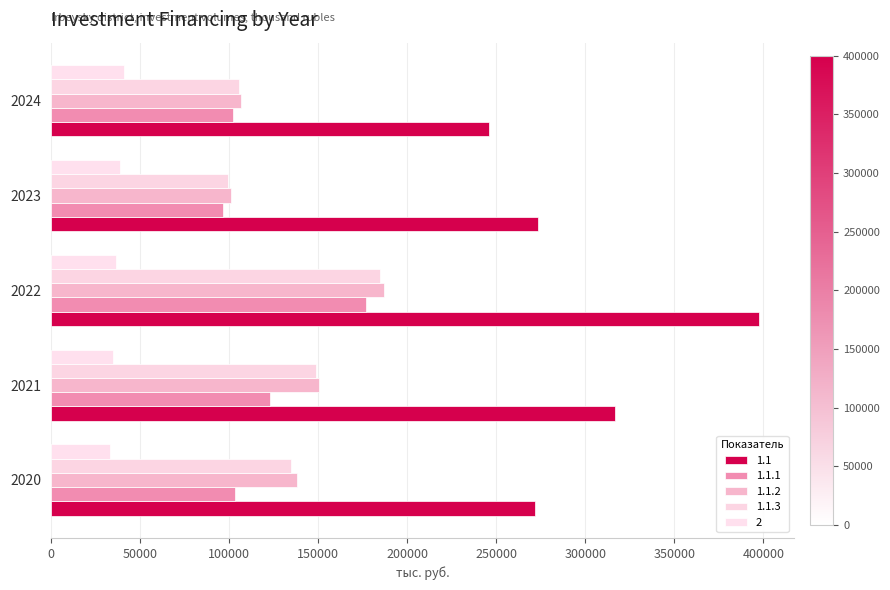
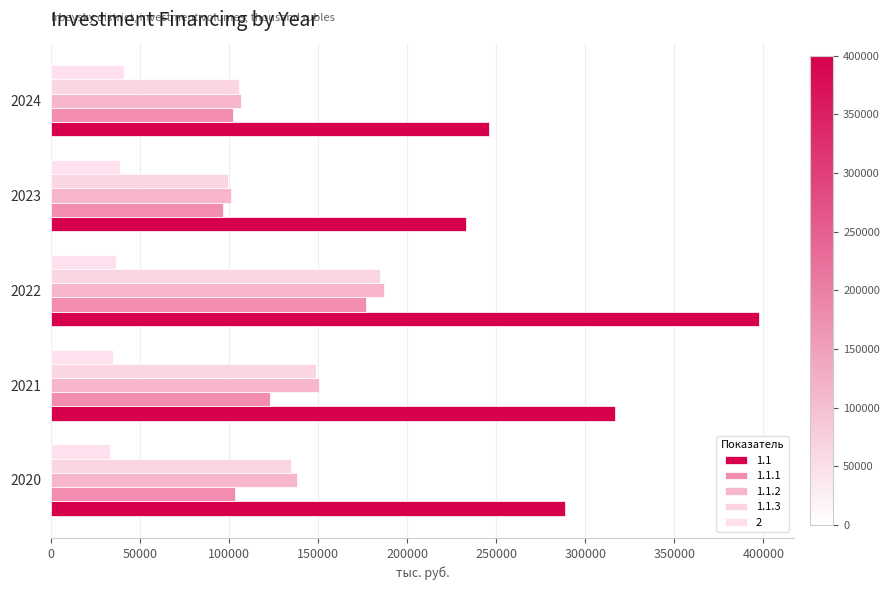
1.1, 2023: 273000 -> 233000
1.1, 2020: 272000 -> 289000
